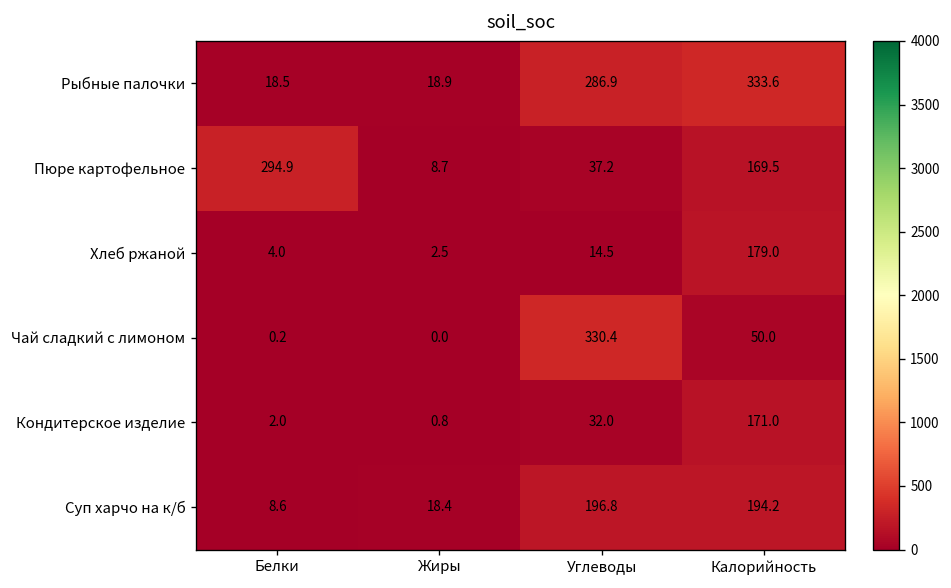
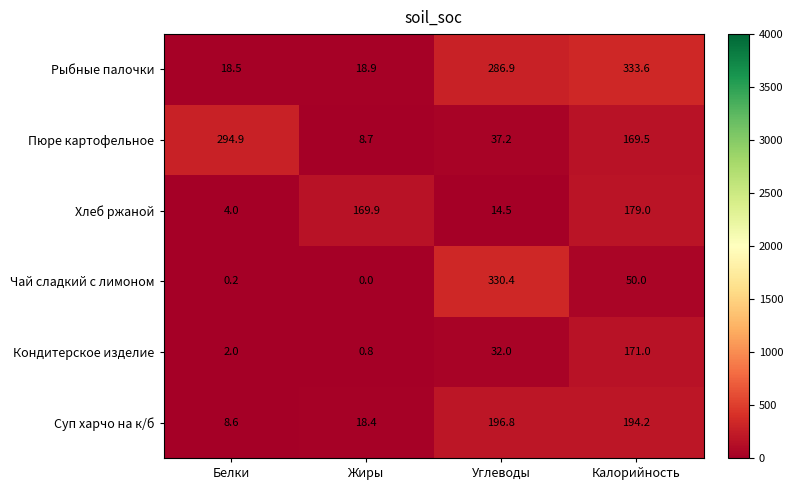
Хлеб ржаной, Жиры: 2.5 -> 169.9
